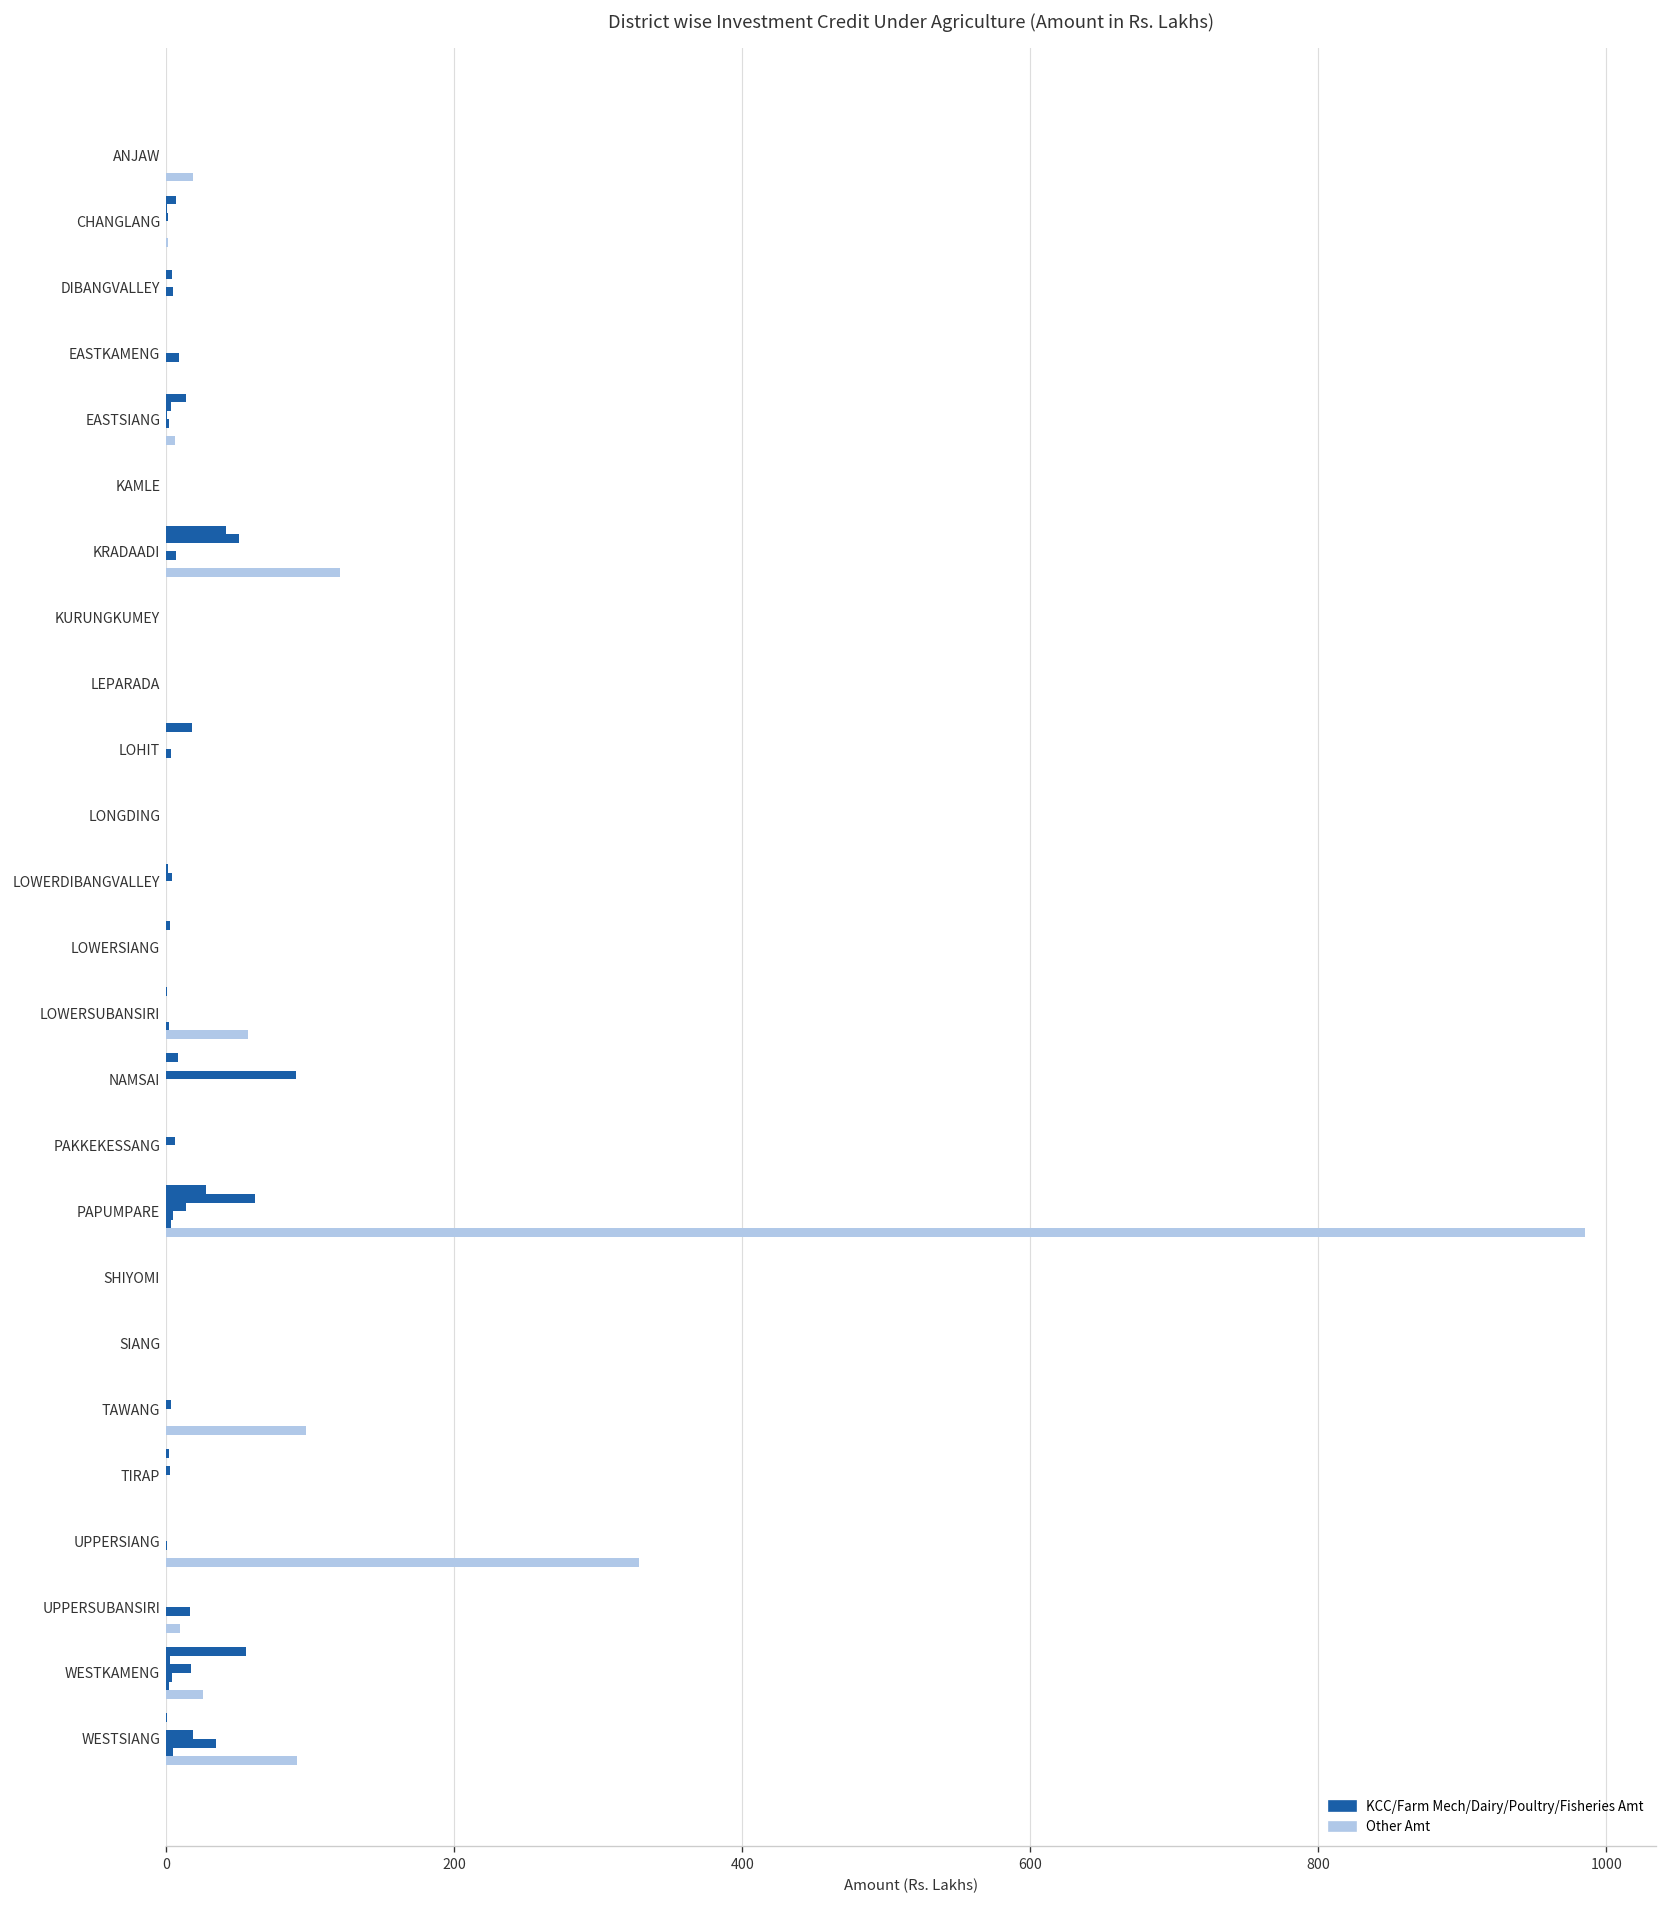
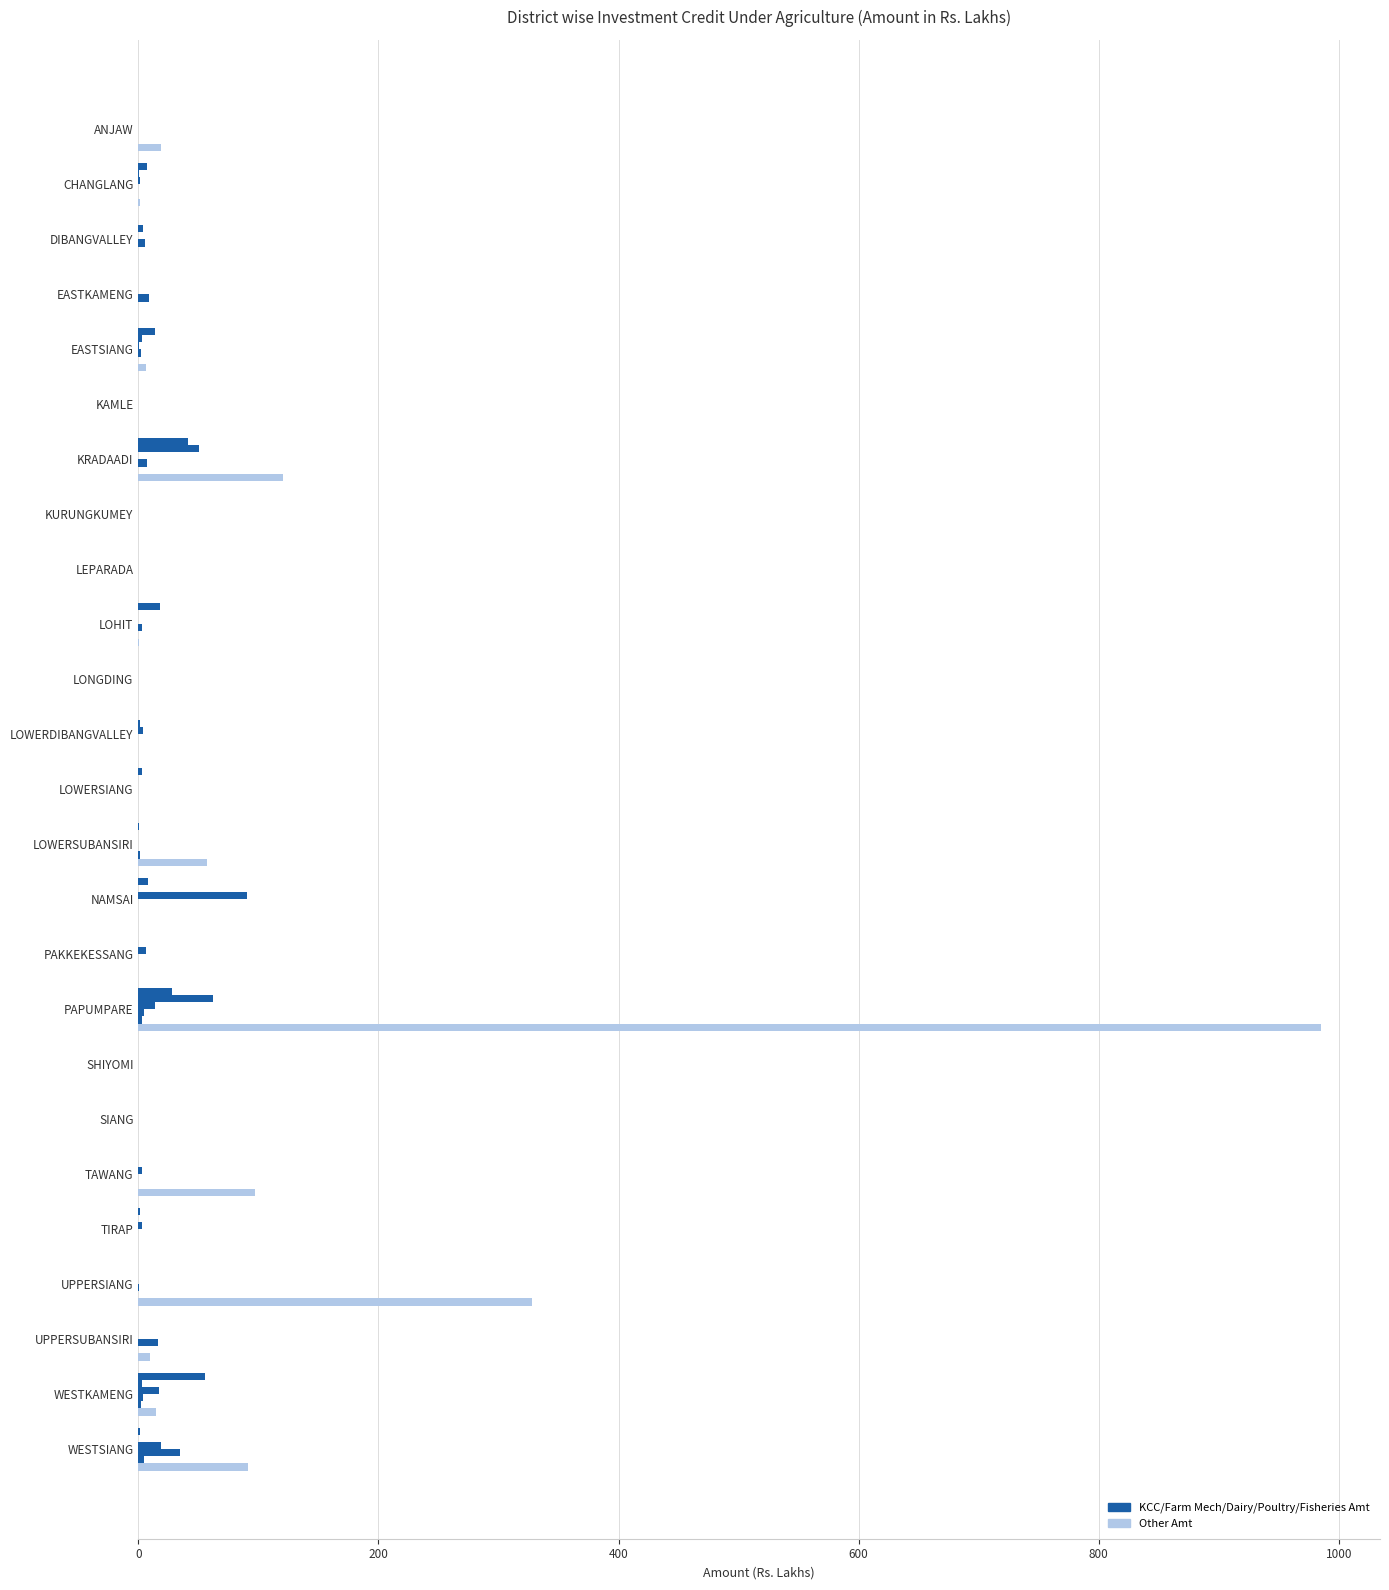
Other Amt, WESTKAMENG: 26 -> 15
